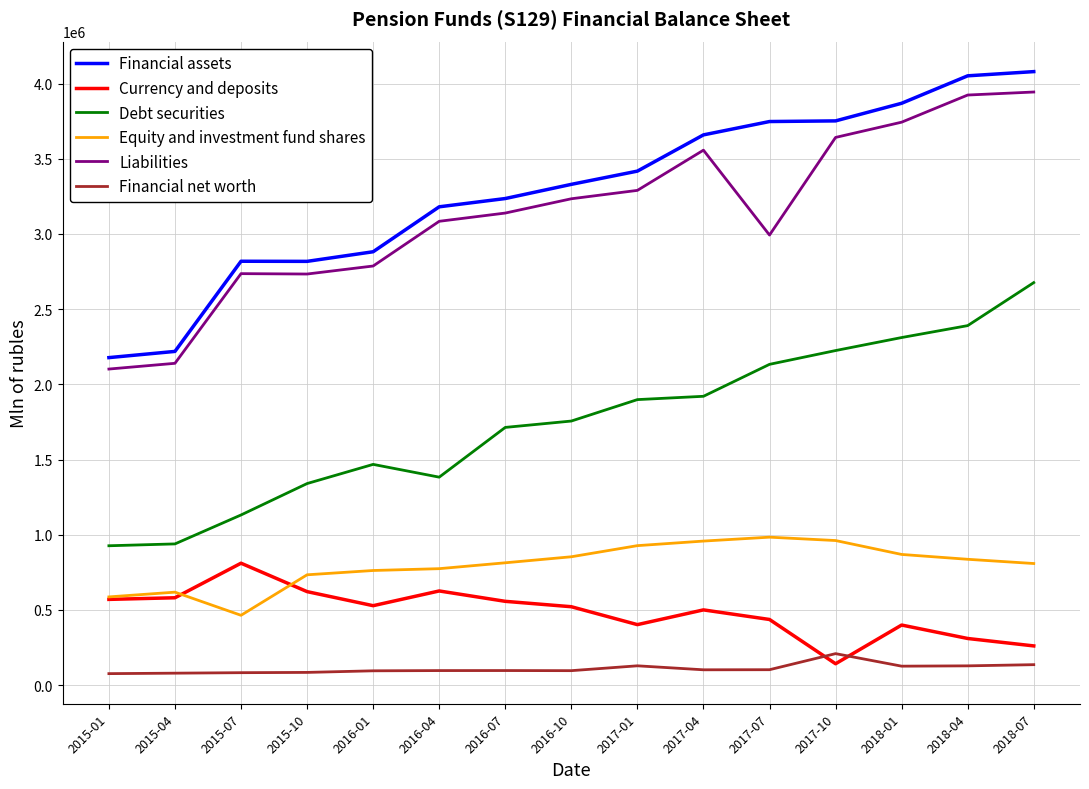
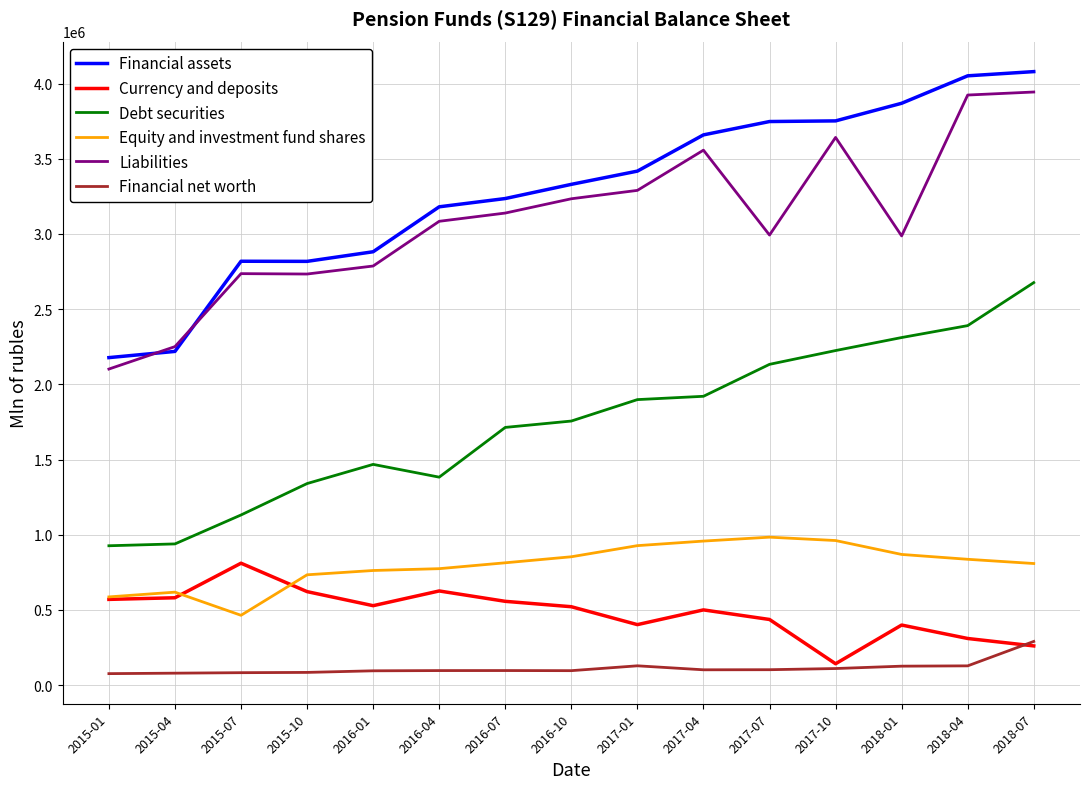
Liabilities, 2015-04: 2140000 -> 2250000
Financial net worth, 2017-10: 210000 -> 110000
Liabilities, 2018-01: 3740000 -> 2990000
Financial net worth, 2018-07: 140000 -> 290000
